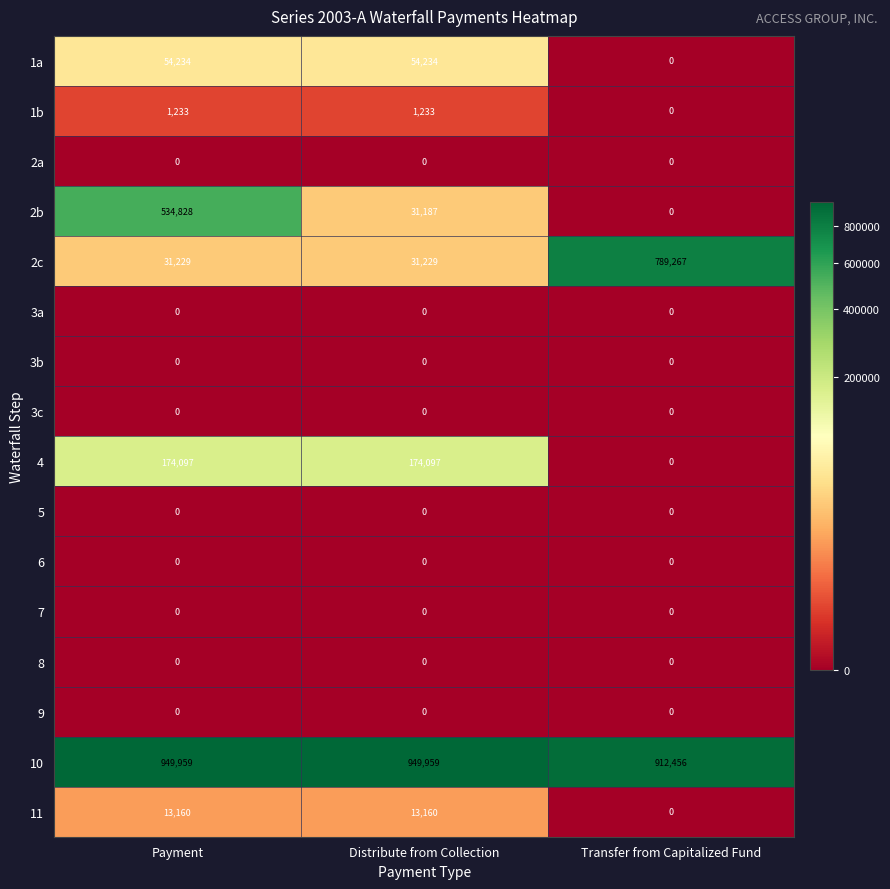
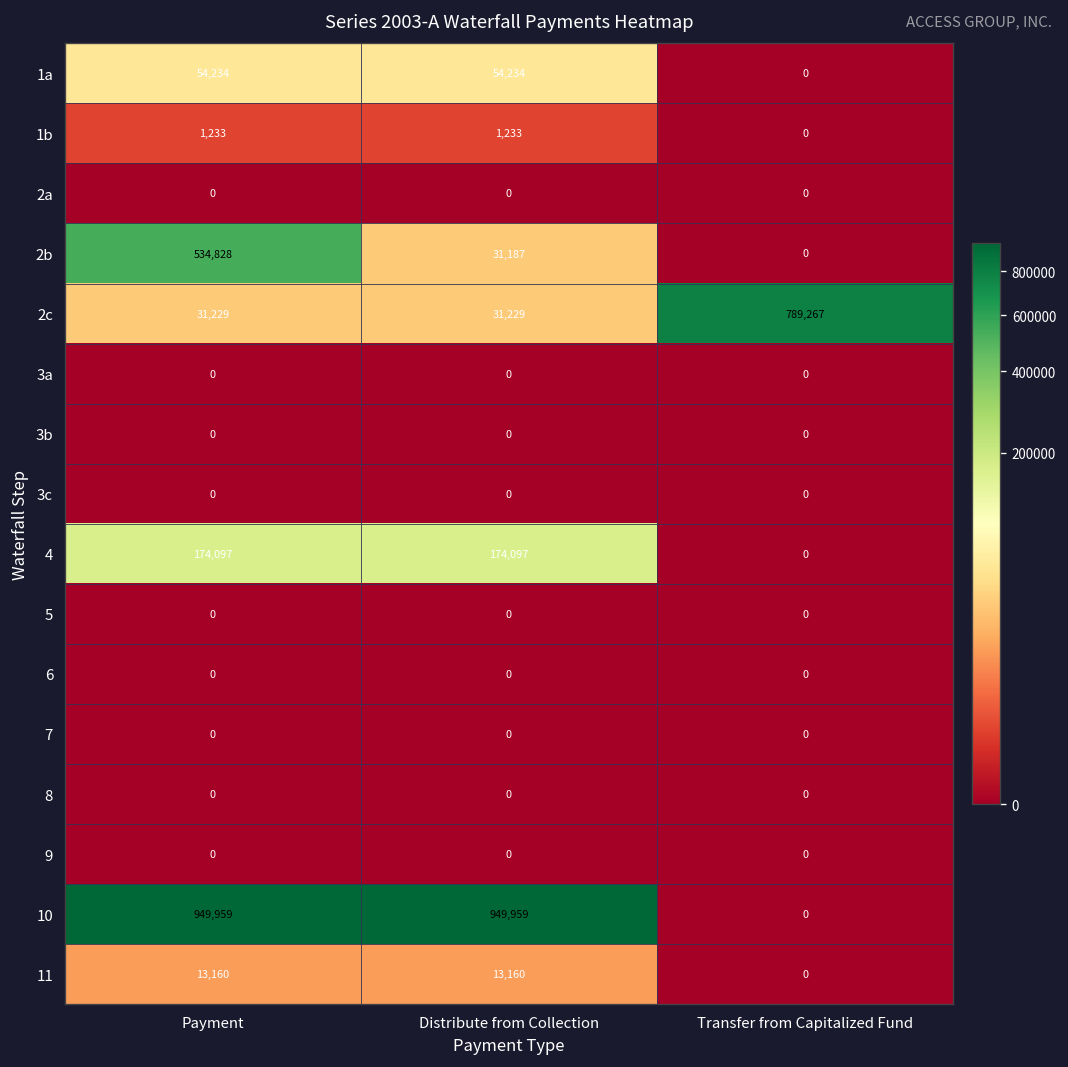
10, Transfer from Capitalized Fund: 912,456 -> 0
